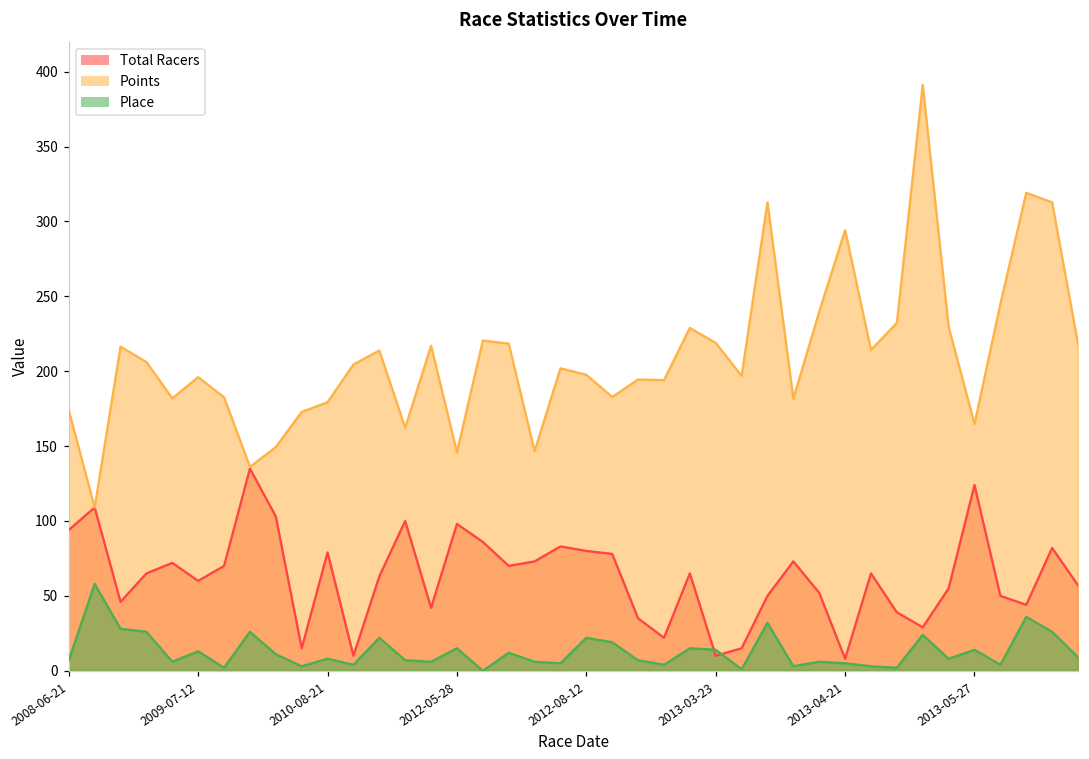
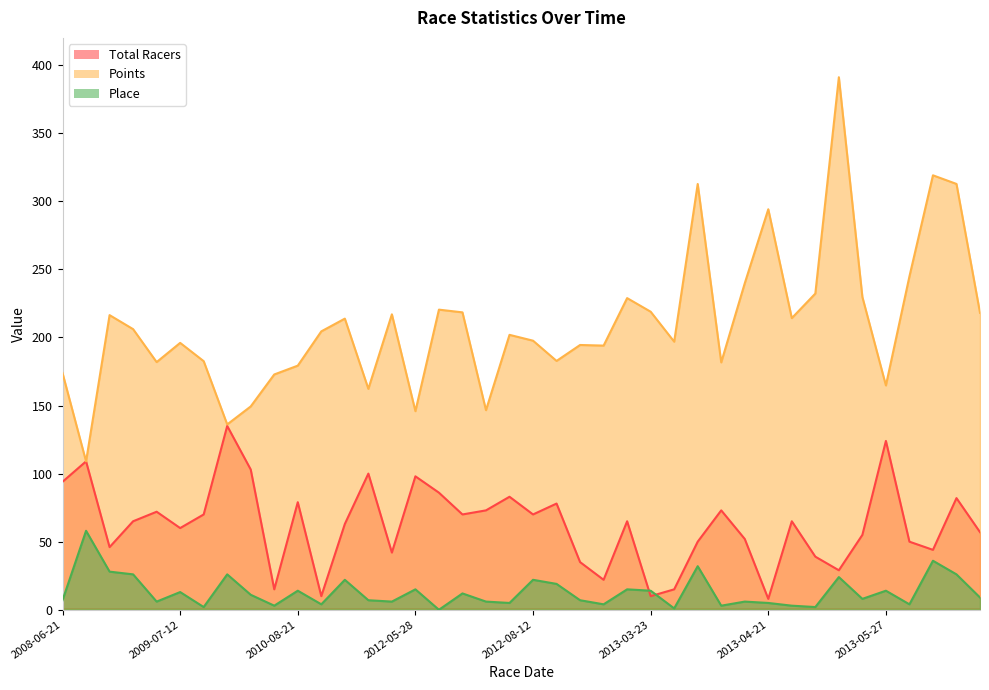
Place, 2010-08-21: 8 -> 14
Total Racers, 2012-08-12: 80 -> 70
